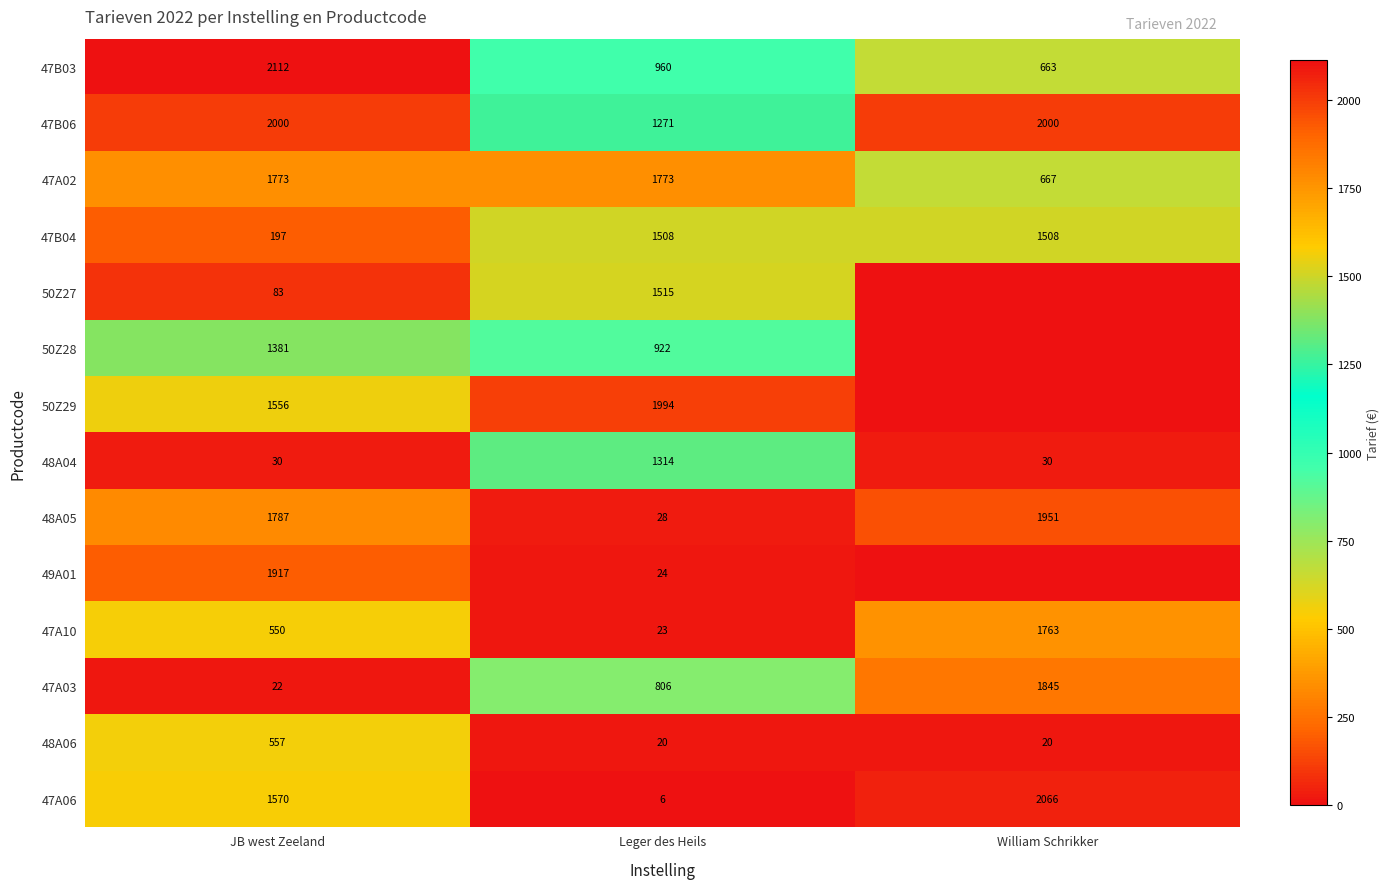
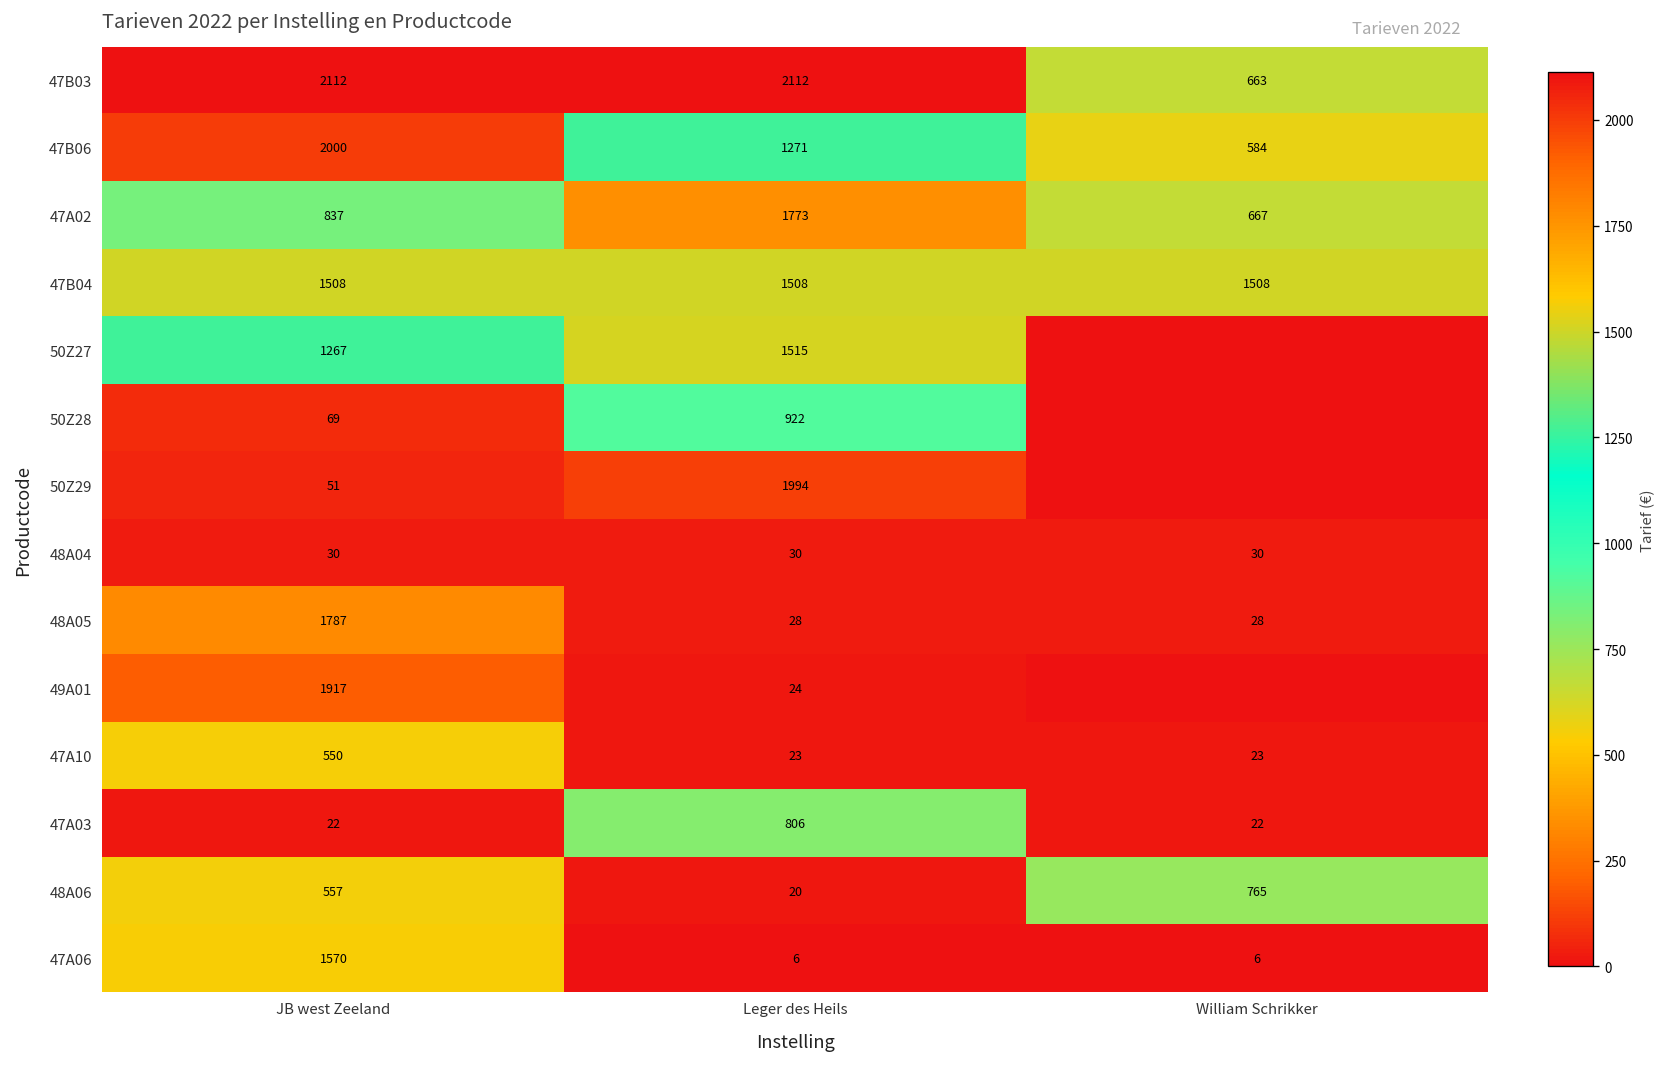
47B03, Leger des Heils: 960 -> 2112
47B06, William Schrikker: 2000 -> 584
47A02, JB west Zeeland: 1773 -> 837
47B04, JB west Zeeland: 197 -> 1508
50Z27, JB west Zeeland: 83 -> 1267
50Z28, JB west Zeeland: 1381 -> 69
50Z29, JB west Zeeland: 1556 -> 51
48A04, Leger des Heils: 1314 -> 30
48A05, William Schrikker: 1951 -> 28
47A10, William Schrikker: 1763 -> 23
47A03, William Schrikker: 1845 -> 22
48A06, William Schrikker: 20 -> 765
47A06, William Schrikker: 2066 -> 6
